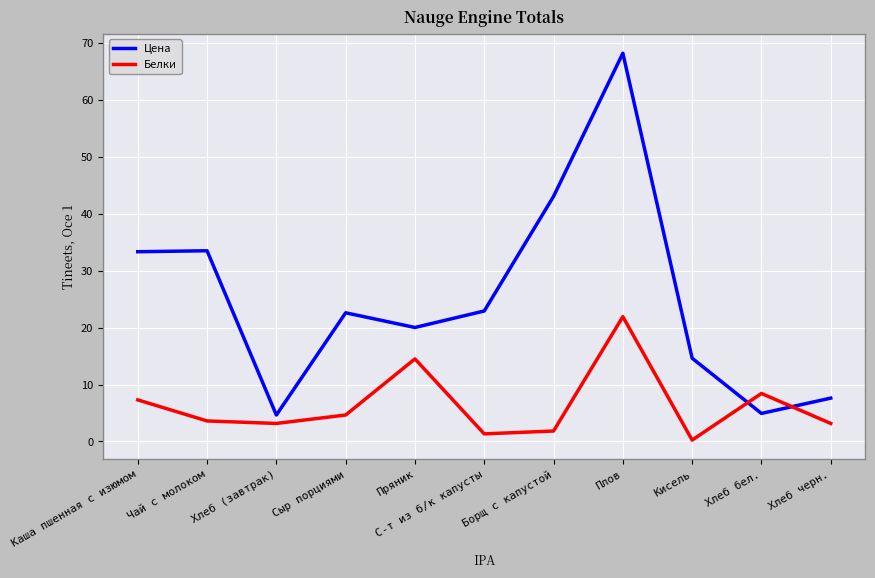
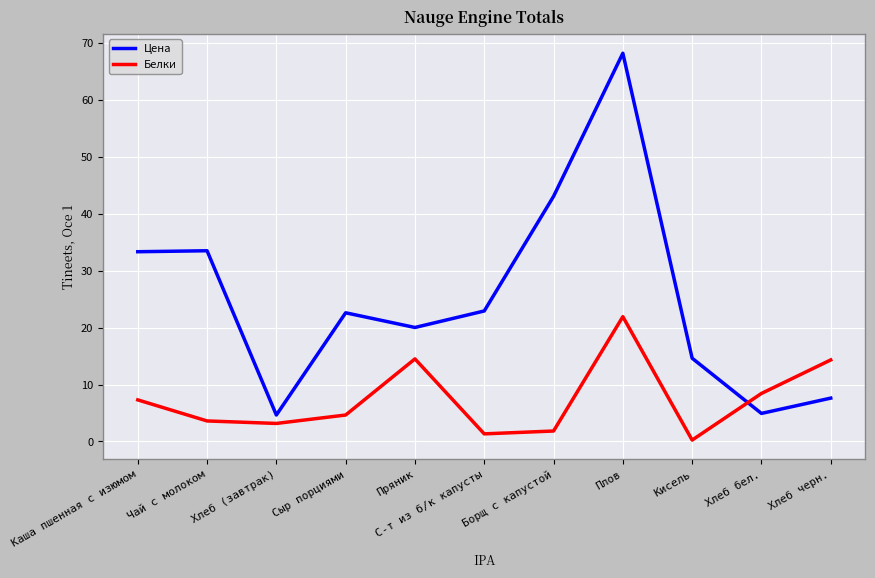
Белки, Хлеб черн.: 3 -> 14
